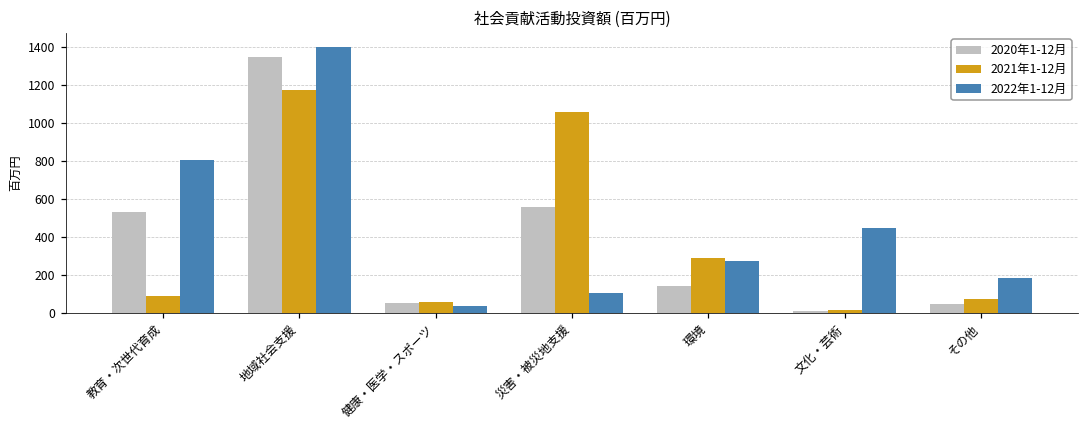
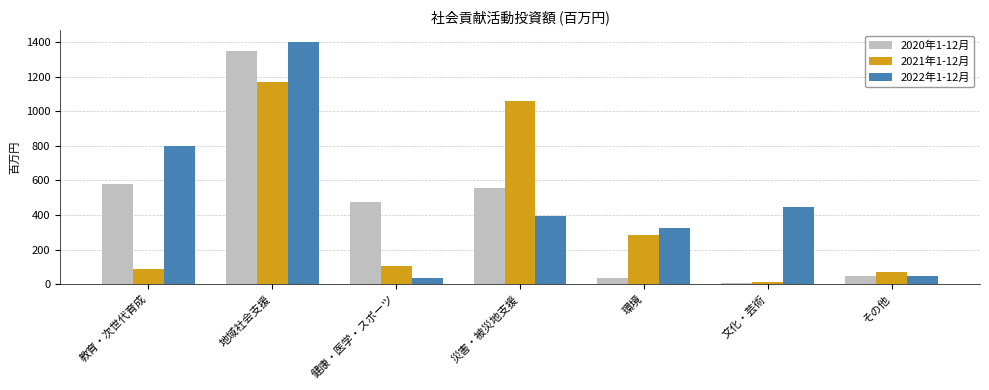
2020年1-12月, 教育・次世代育成: 530 -> 580
2020年1-12月, 健康・医学・スポーツ: 50 -> 480
2021年1-12月, 健康・医学・スポーツ: 60 -> 100
2022年1-12月, 災害・被災地支援: 110 -> 390
2020年1-12月, 環境: 140 -> 40
2022年1-12月, 環境: 270 -> 330
2022年1-12月, その他: 180 -> 50
